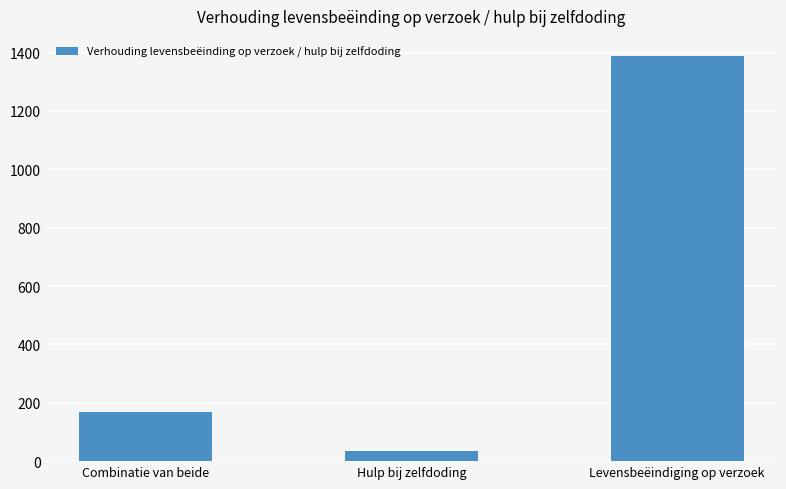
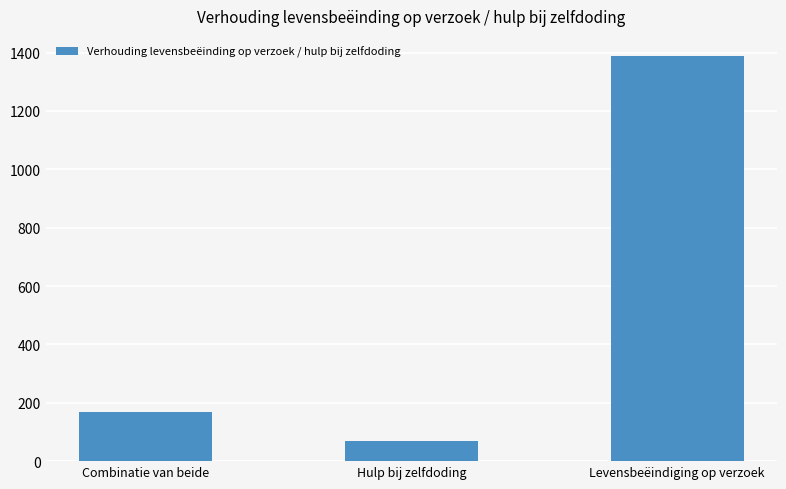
Hulp bij zelfdoding: 40 -> 70
